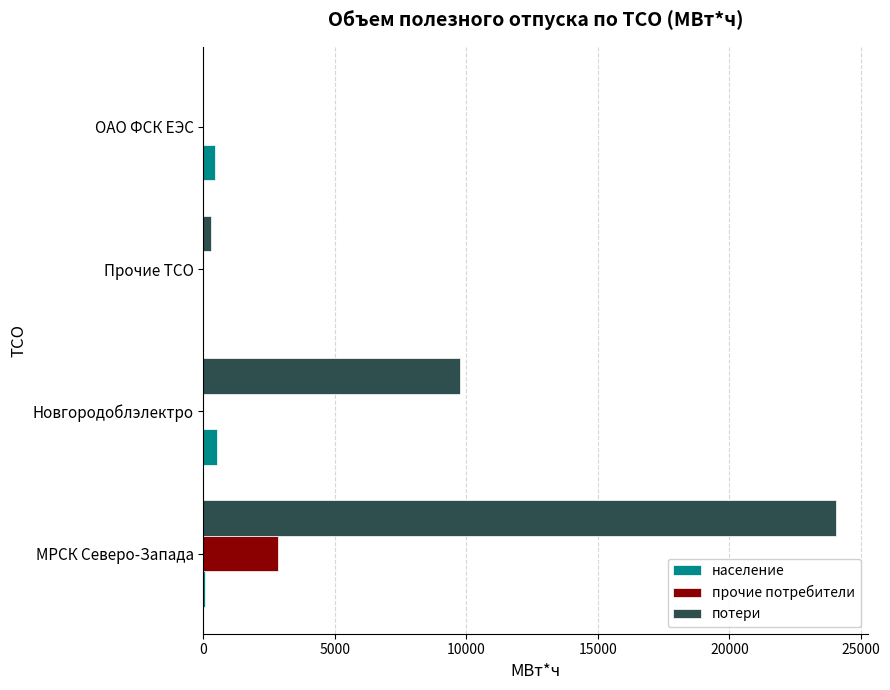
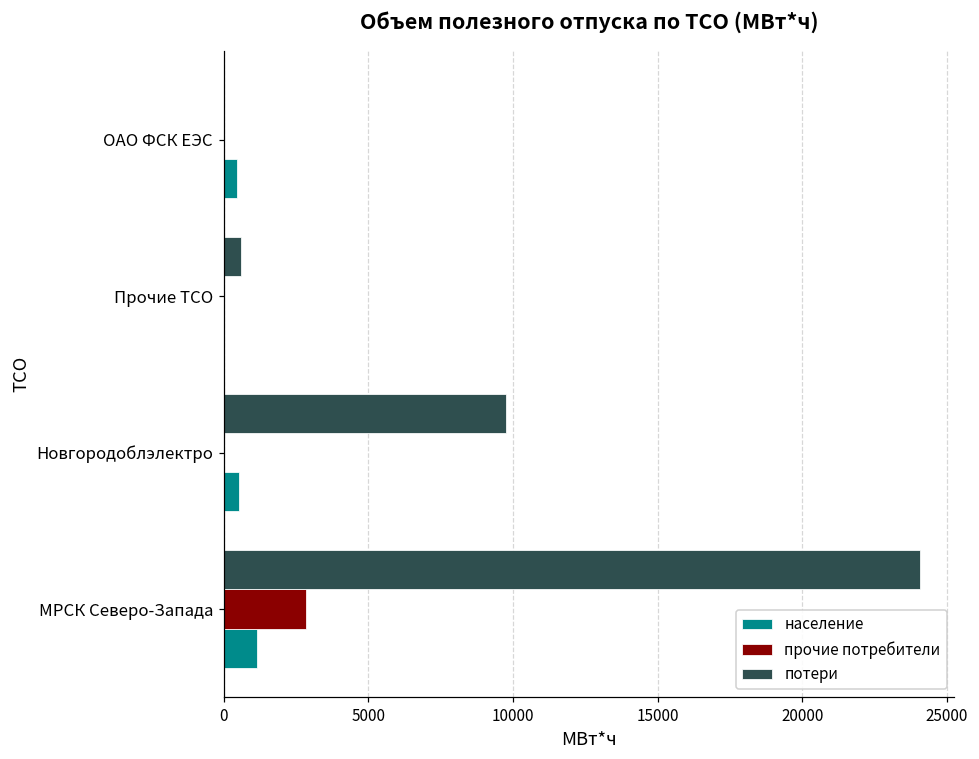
потери, Прочие ТСО: 300 -> 600
население, МРСК Северо-Запада: 100 -> 1100
